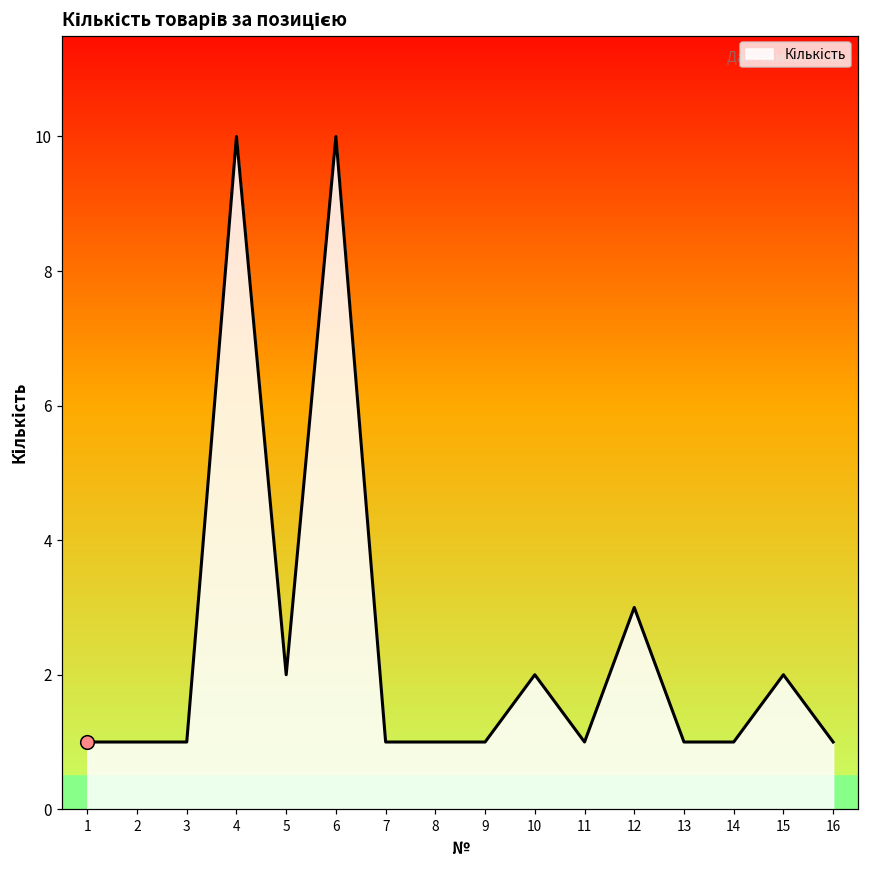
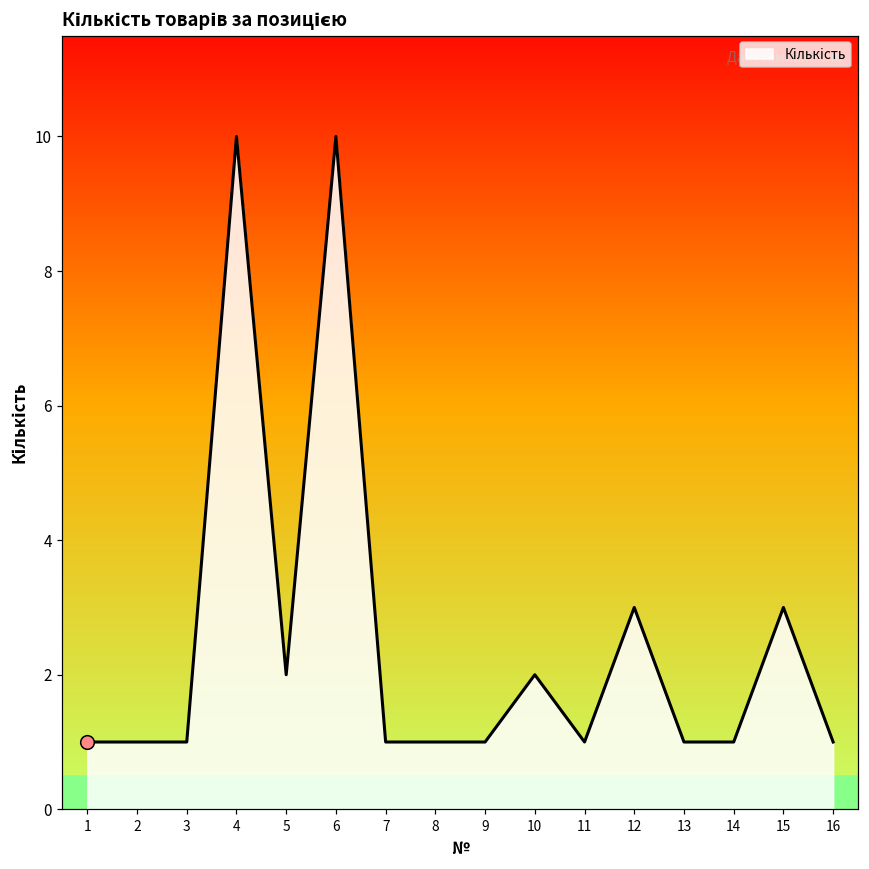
Кількість, 15: 2 -> 3
